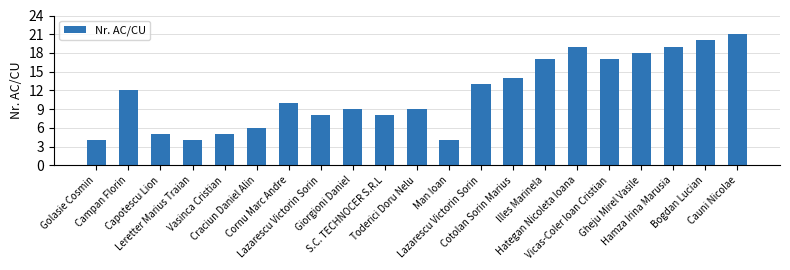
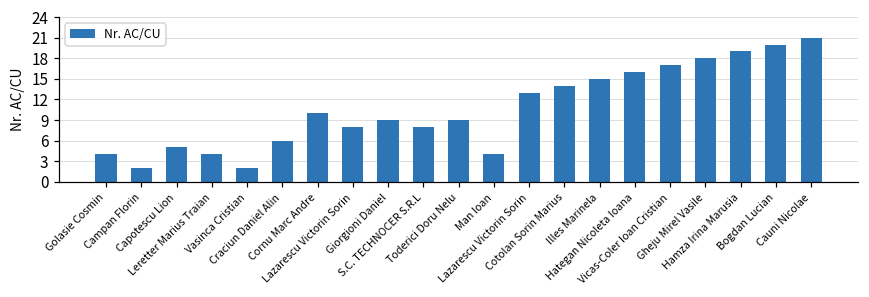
Campan Florin: 12 -> 2
Vasinca Cristian: 5 -> 2
Illes Marinela: 17 -> 15
Hategan Nicoleta Ioana: 19 -> 16
